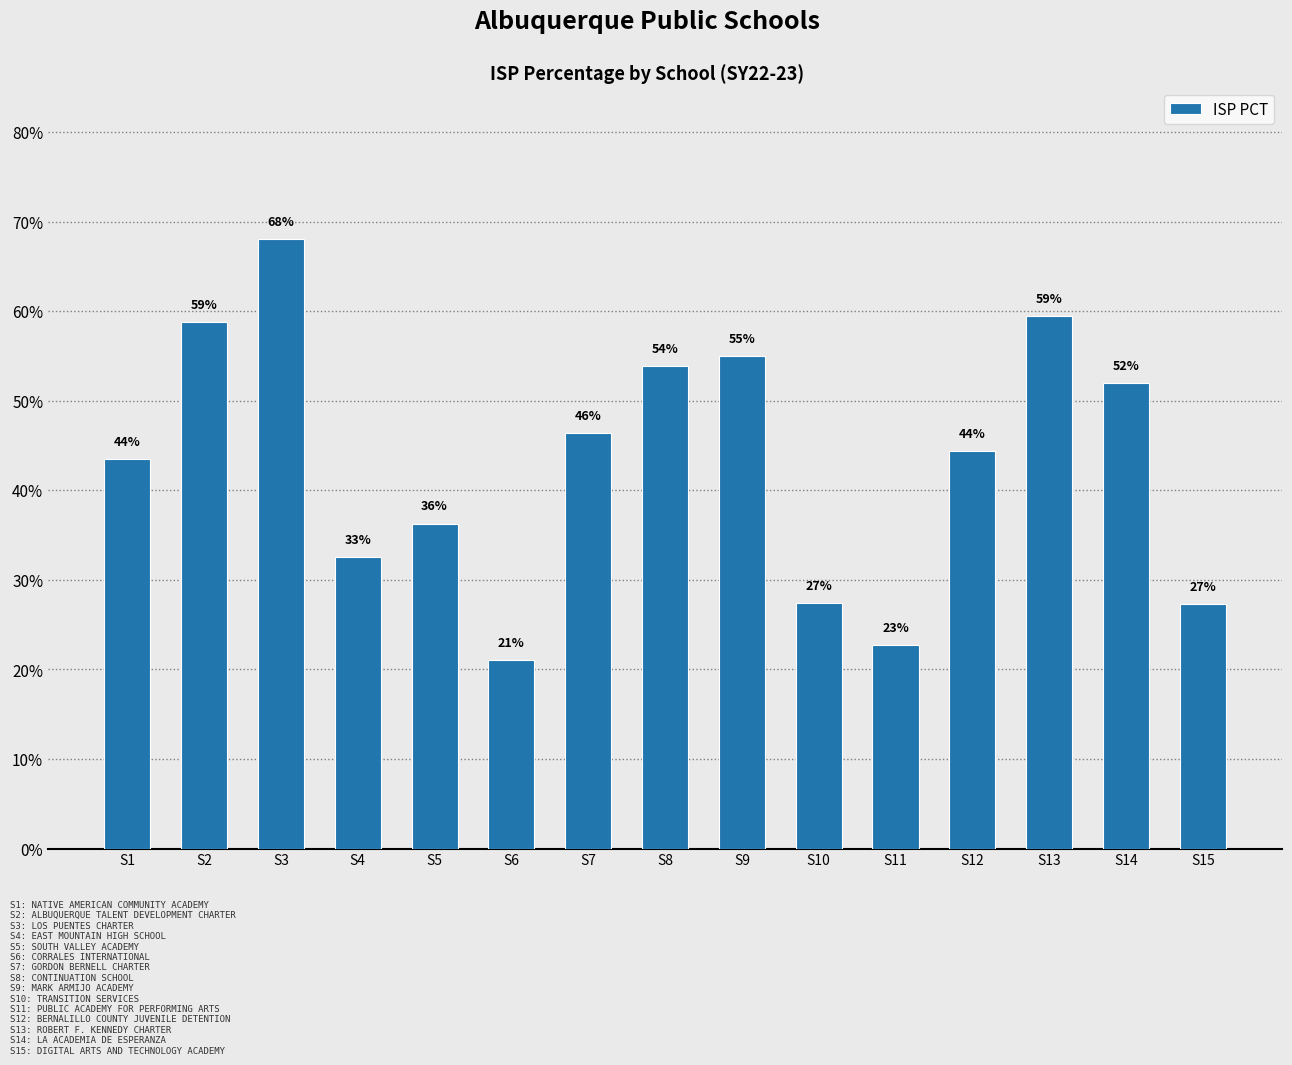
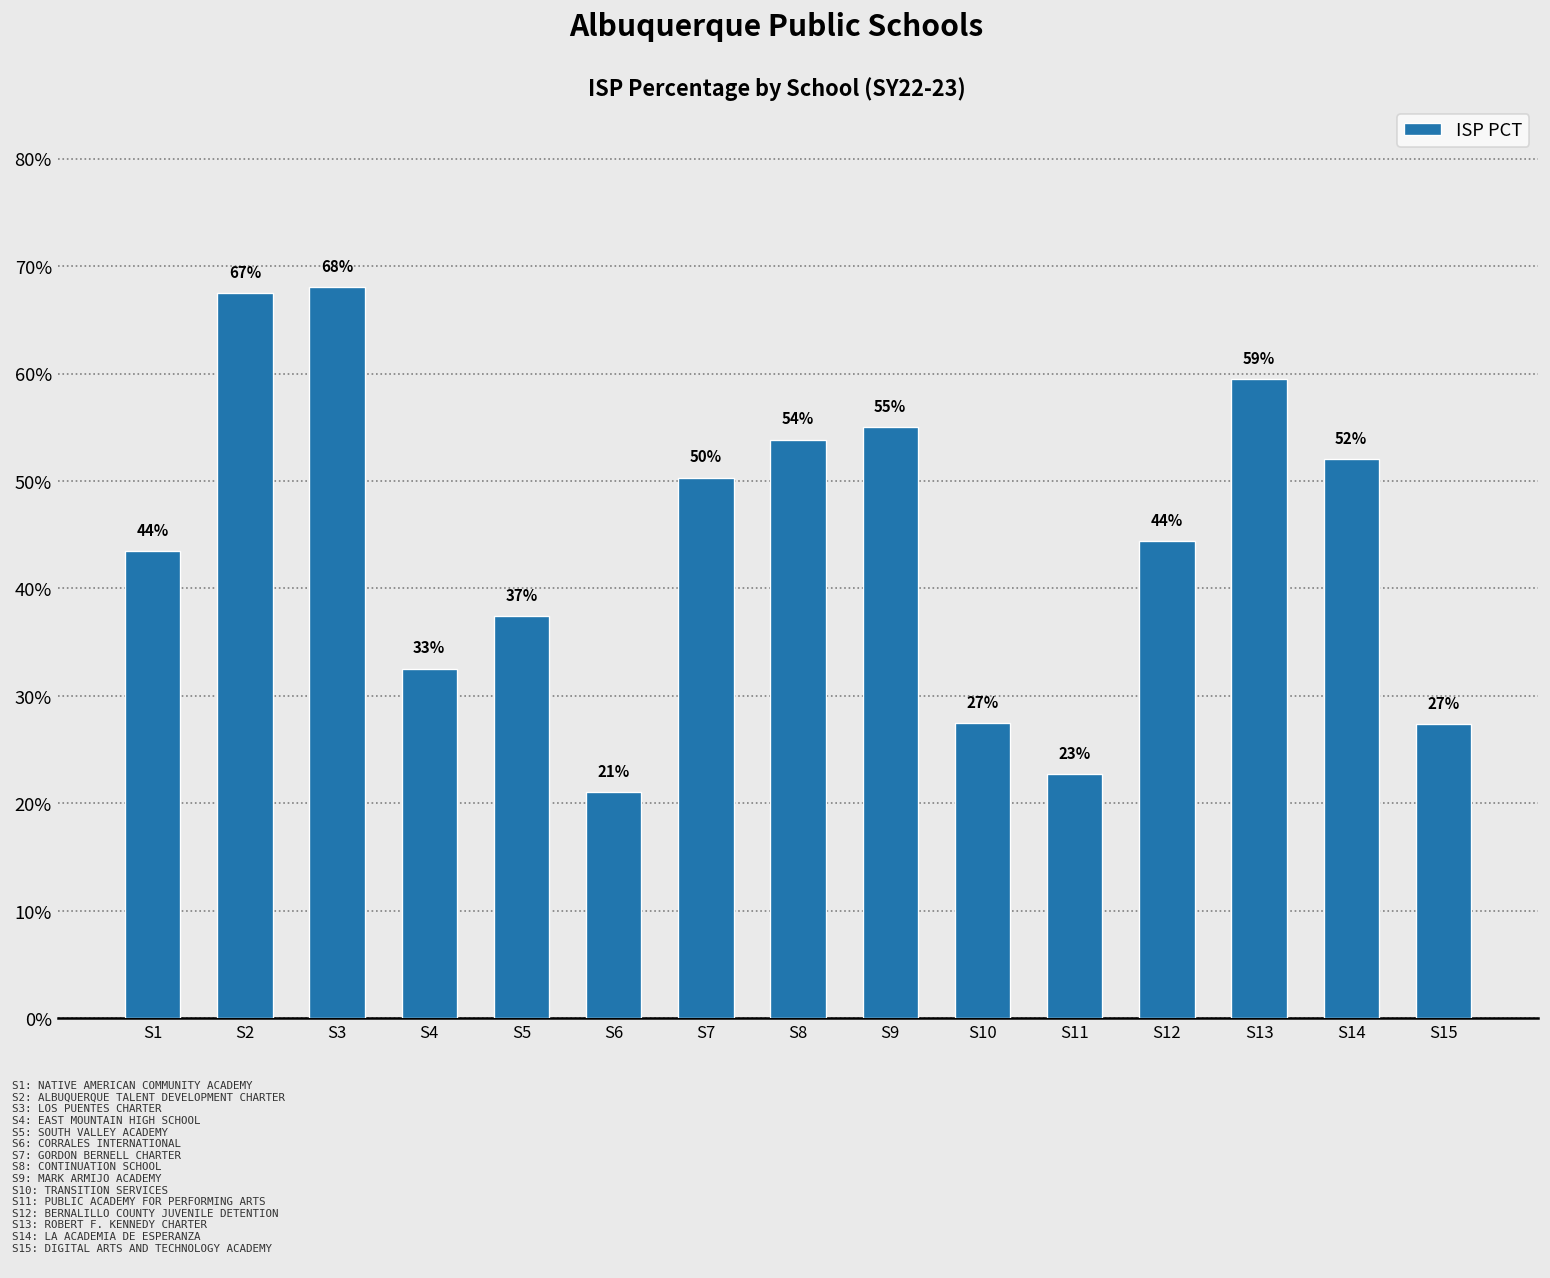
S2: 59% -> 67%
S5: 36% -> 37%
S7: 46% -> 50%
